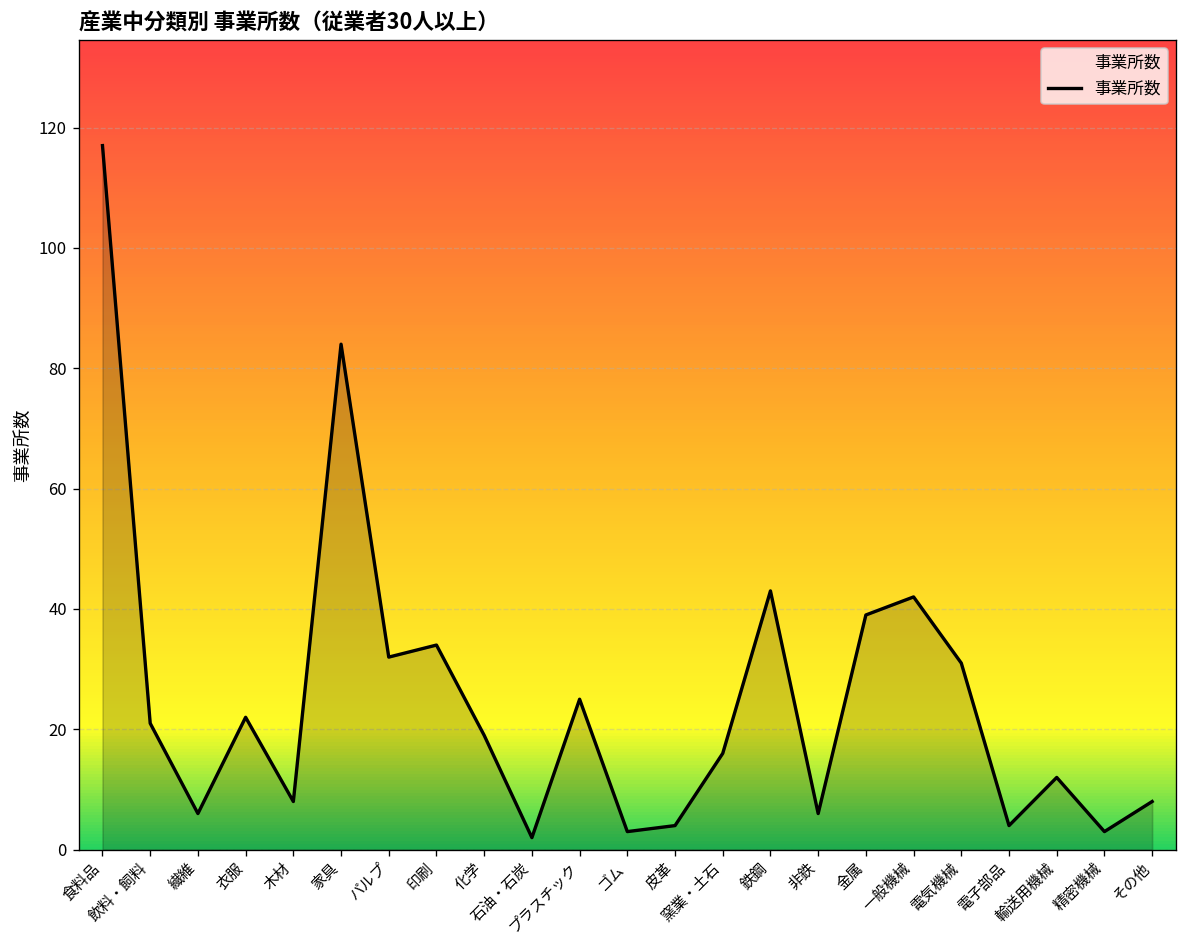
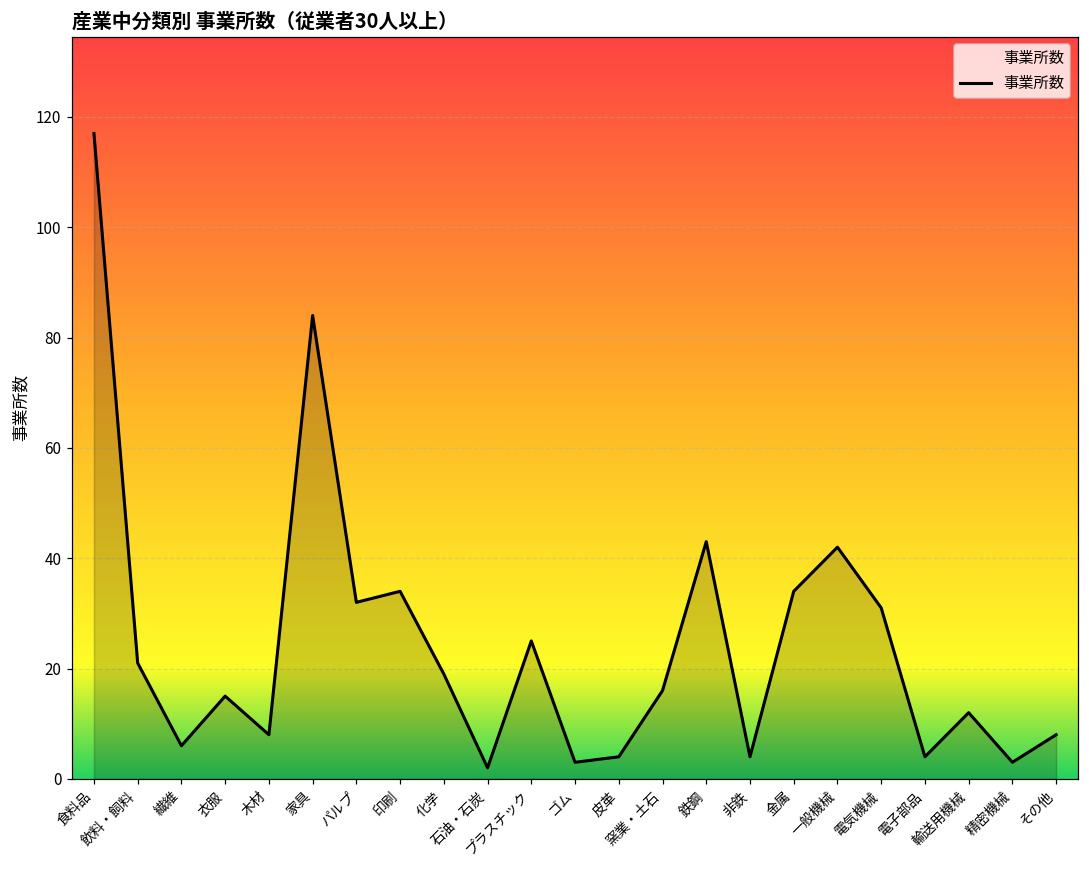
衣服: 22 -> 15
非鉄: 6 -> 4
金属: 39 -> 34
